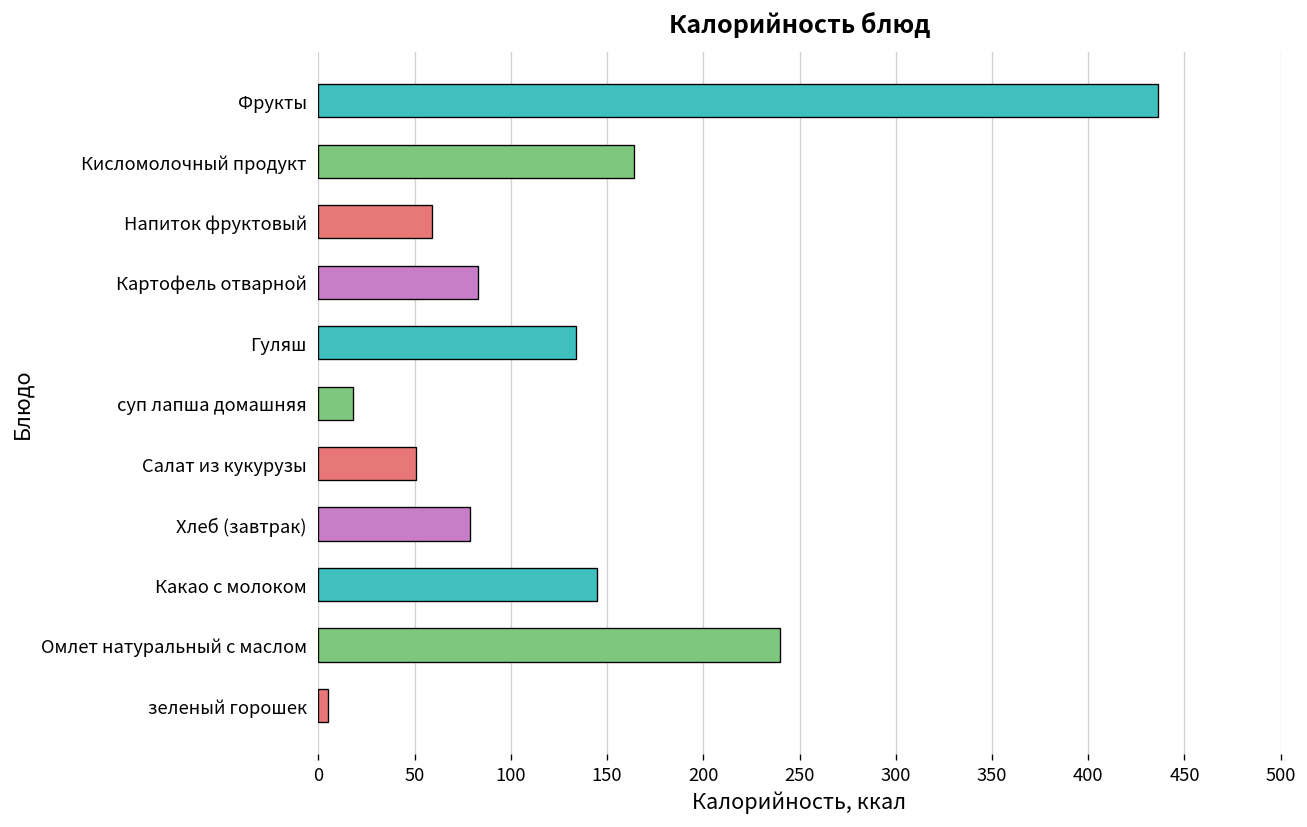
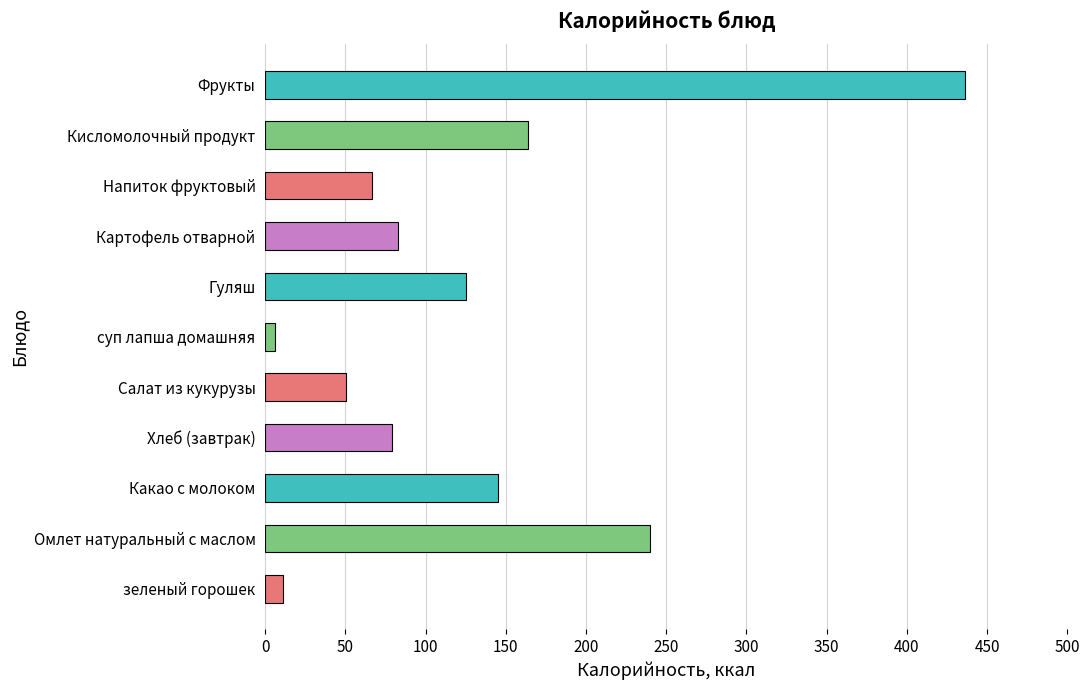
Напиток фруктовый: 59 -> 66
Гуляш: 134 -> 125
суп лапша домашняя: 18 -> 6
зеленый горошек: 5 -> 11
